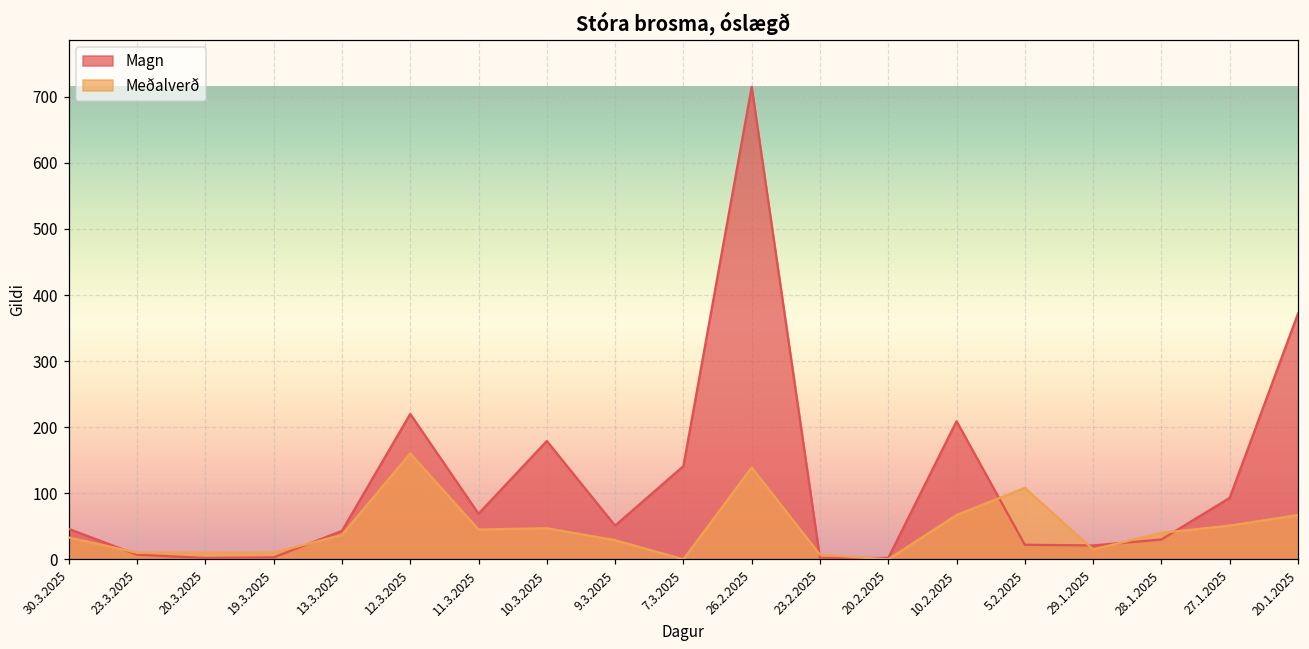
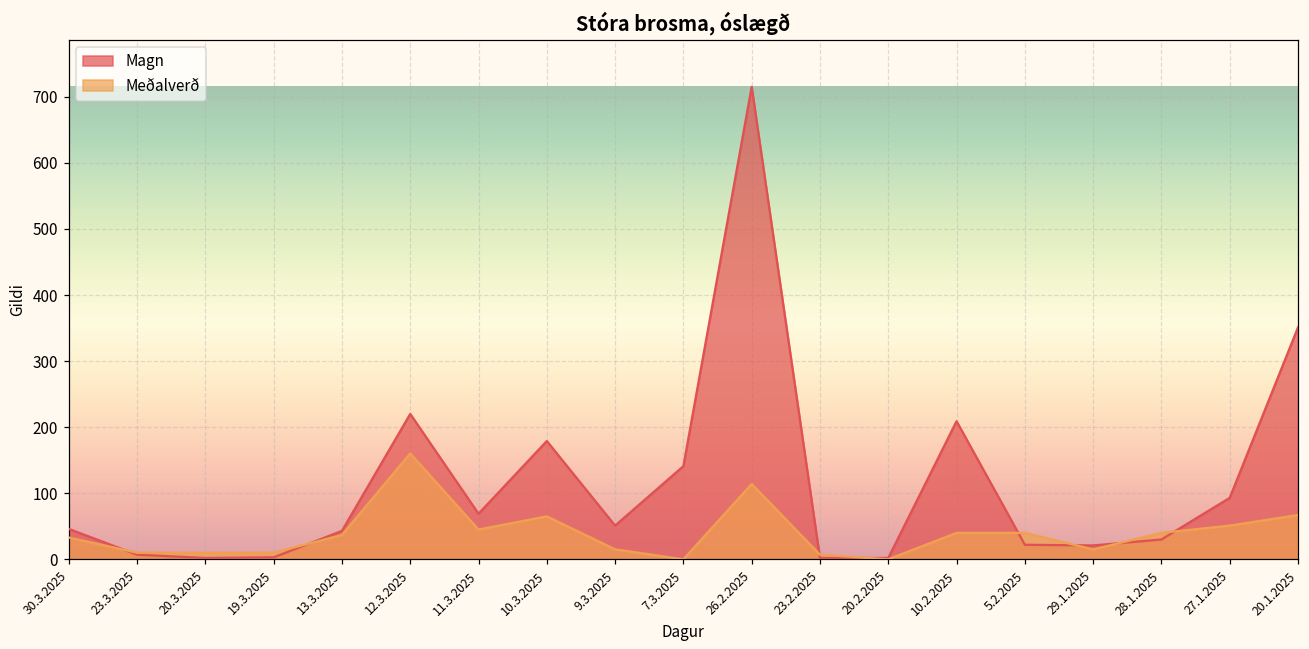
Meðalverð, 10.3.2025: 50 -> 70
Meðalverð, 9.3.2025: 30 -> 20
Meðalverð, 26.2.2025: 140 -> 110
Meðalverð, 10.2.2025: 70 -> 40
Meðalverð, 5.2.2025: 110 -> 40
Magn, 20.1.2025: 370 -> 350
